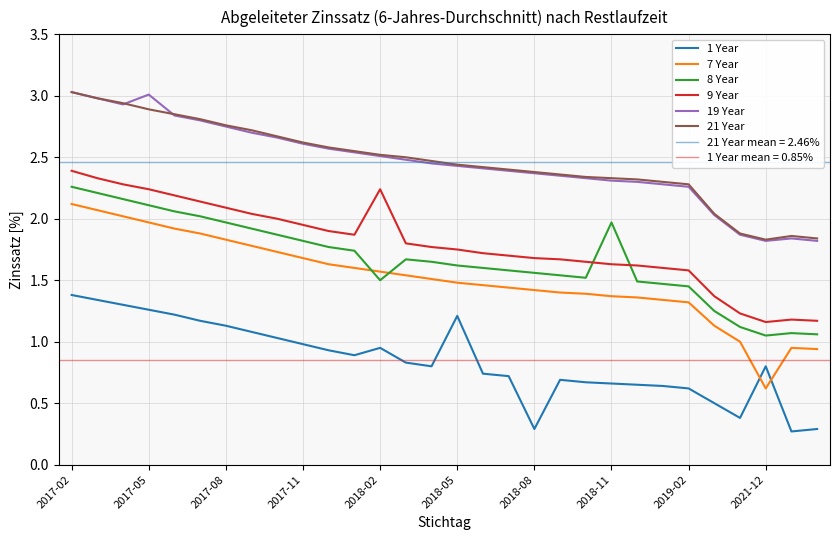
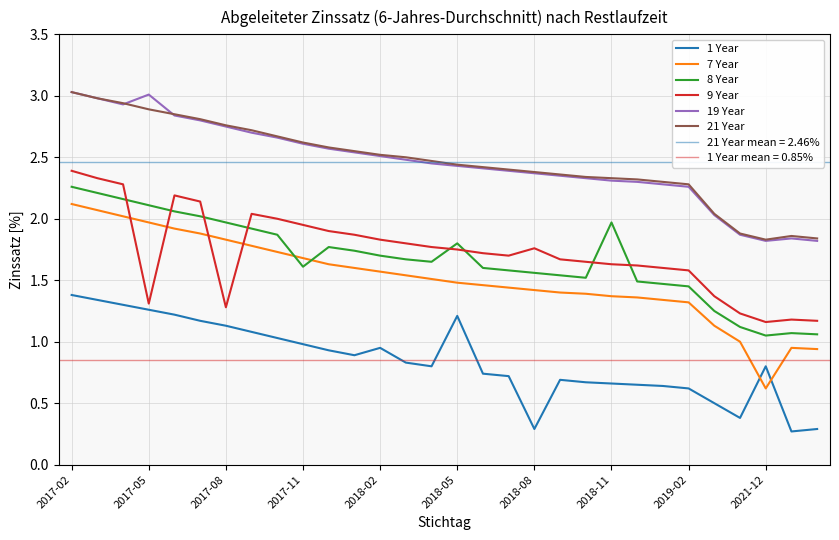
9 Year, 2017-05: 2.24 -> 1.31
9 Year, 2017-08: 2.09 -> 1.28
8 Year, 2017-11: 1.82 -> 1.61
8 Year, 2018-02: 1.5 -> 1.7
9 Year, 2018-02: 2.24 -> 1.83
8 Year, 2018-05: 1.62 -> 1.80
9 Year, 2018-08: 1.68 -> 1.76
